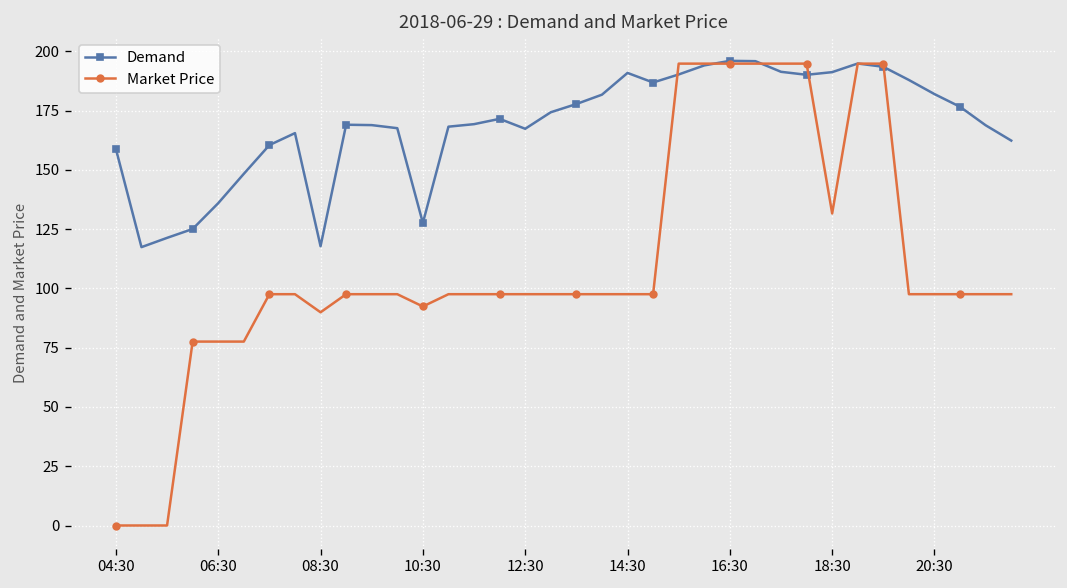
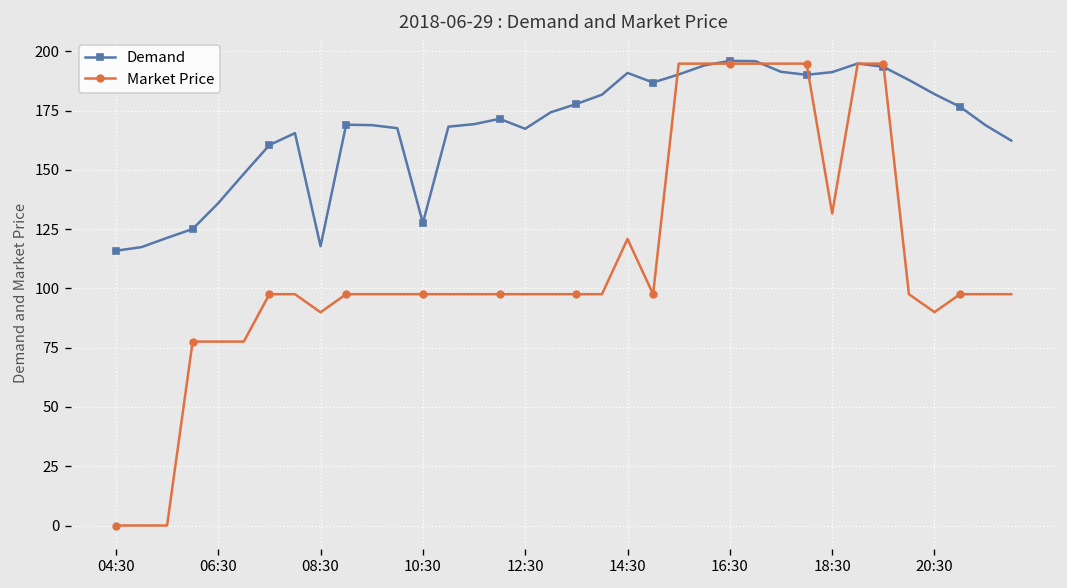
Demand, 04:30: 159 -> 116
Market Price, 10:30: 92 -> 98
Market Price, 14:30: 98 -> 121
Market Price, 20:30: 98 -> 90
